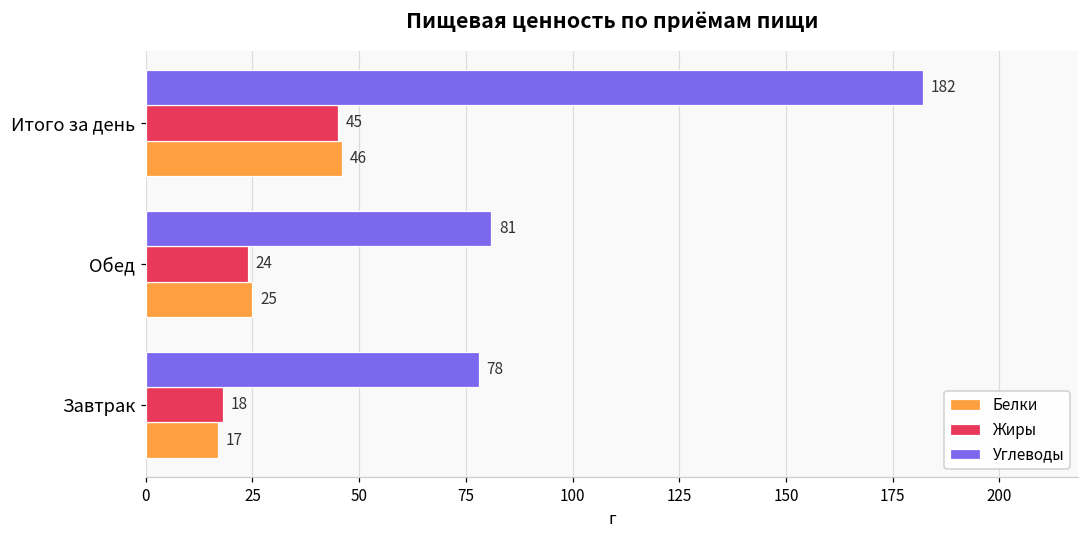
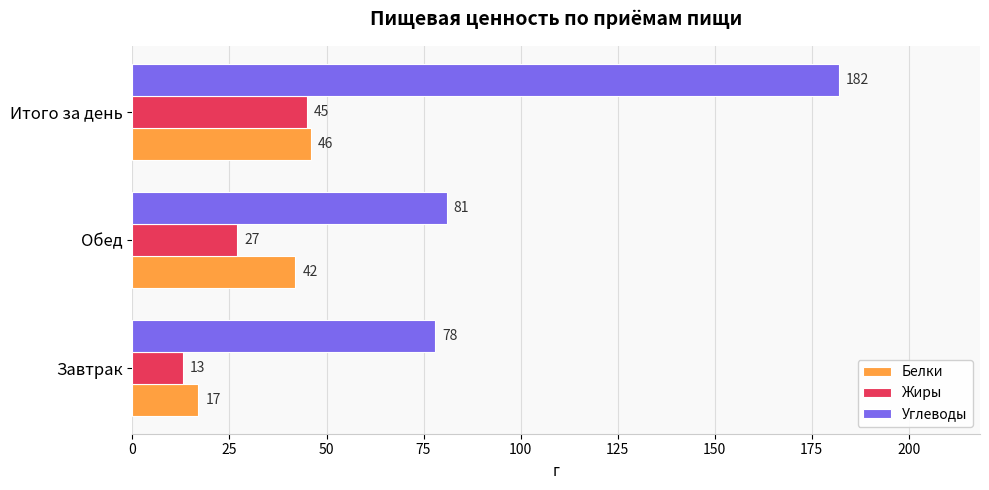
Жиры, Обед: 24 -> 27
Белки, Обед: 25 -> 42
Жиры, Завтрак: 18 -> 13
